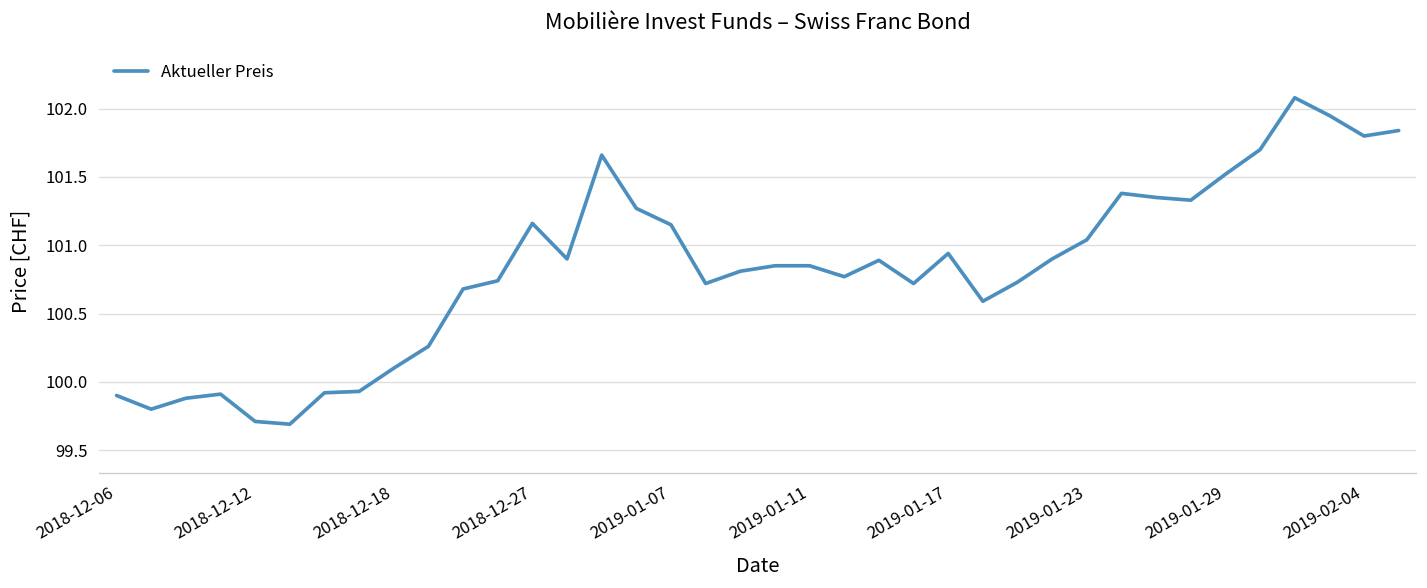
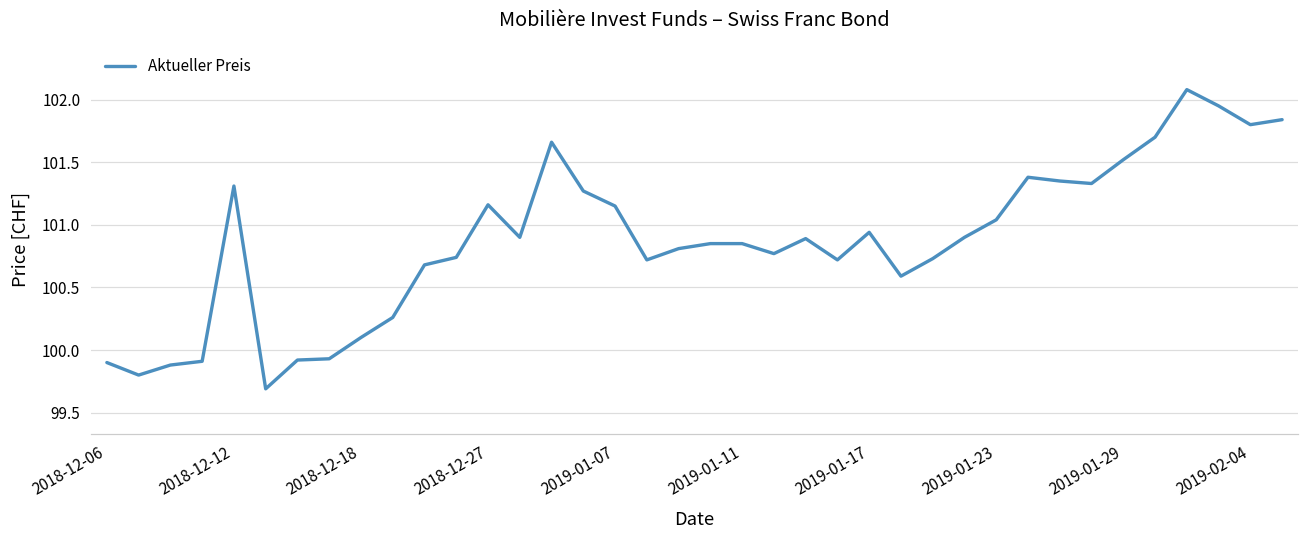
2018-12-12: 99.71 -> 101.31
